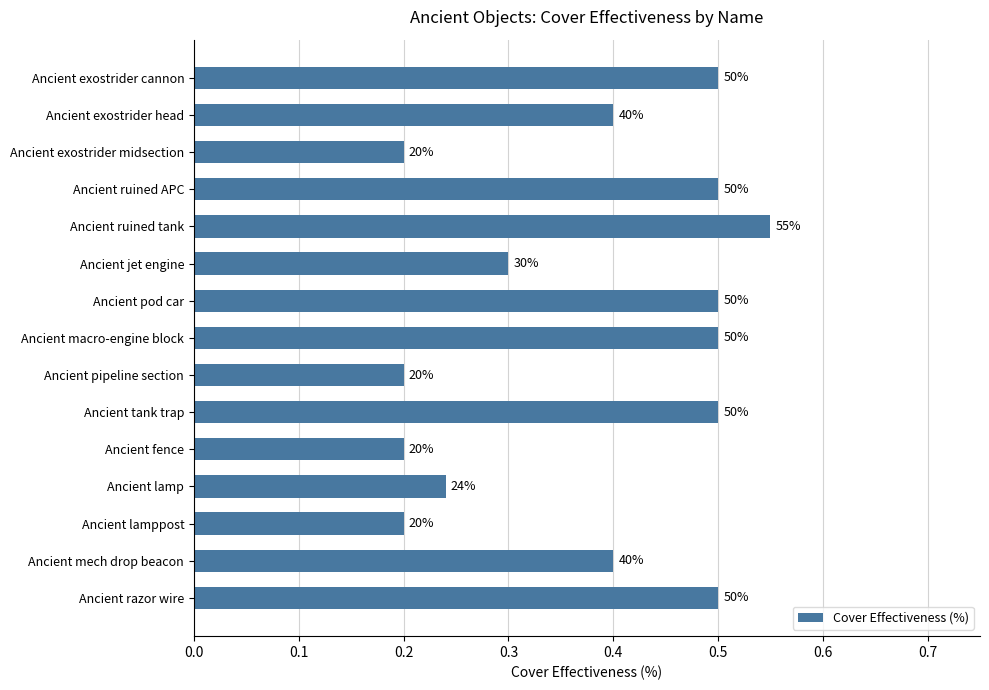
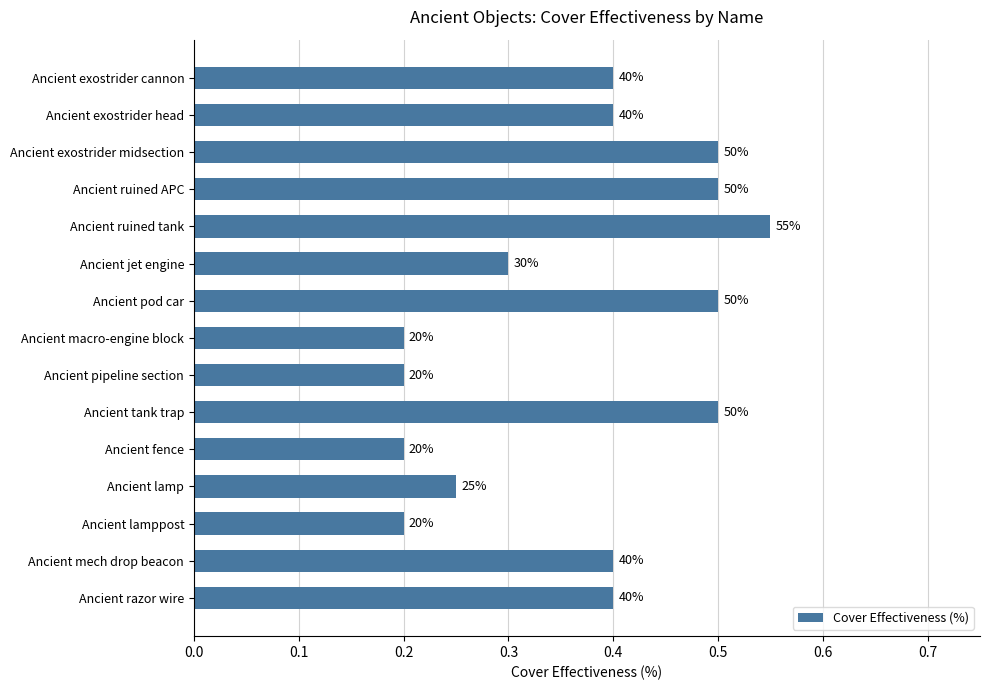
Ancient exostrider cannon: 50% -> 40%
Ancient exostrider midsection: 20% -> 50%
Ancient macro-engine block: 50% -> 20%
Ancient lamp: 24% -> 25%
Ancient razor wire: 50% -> 40%
